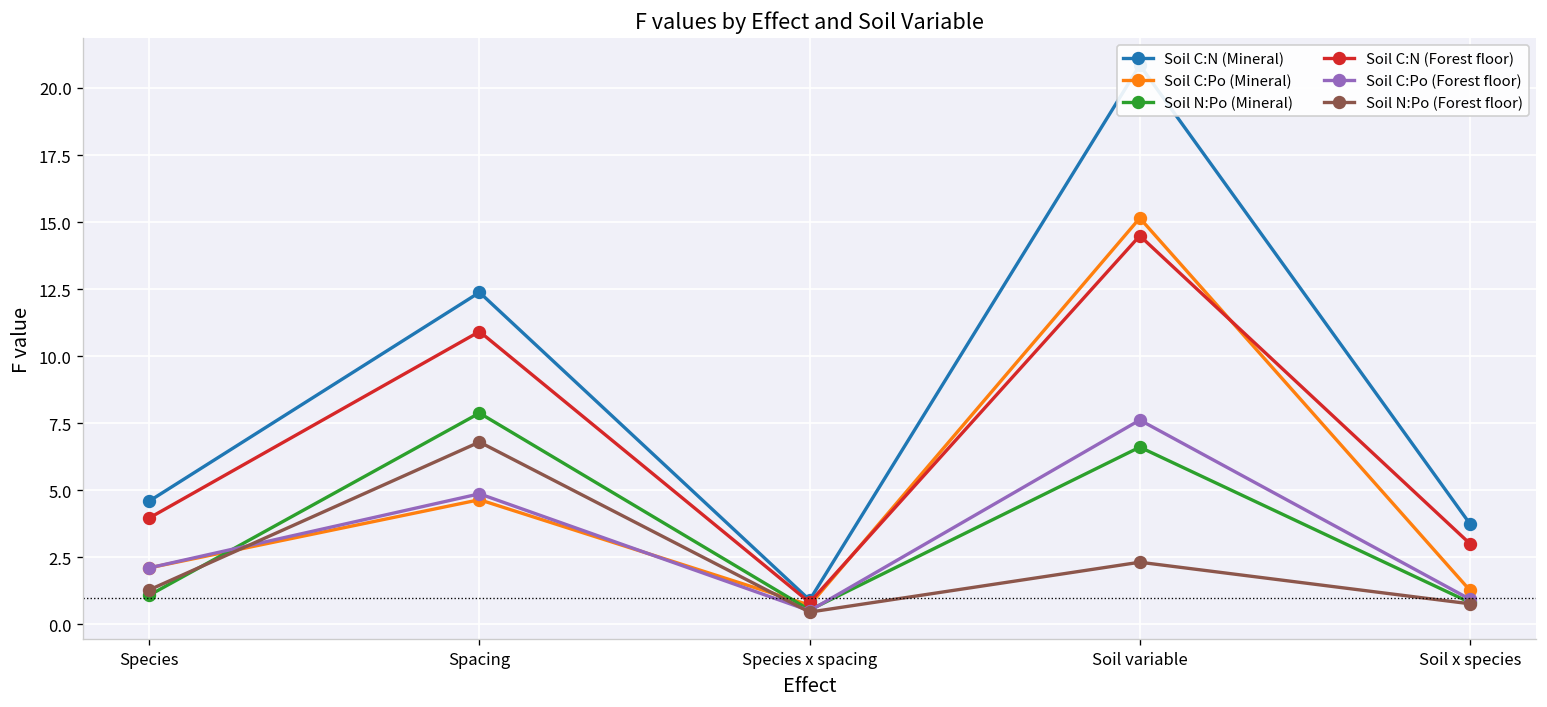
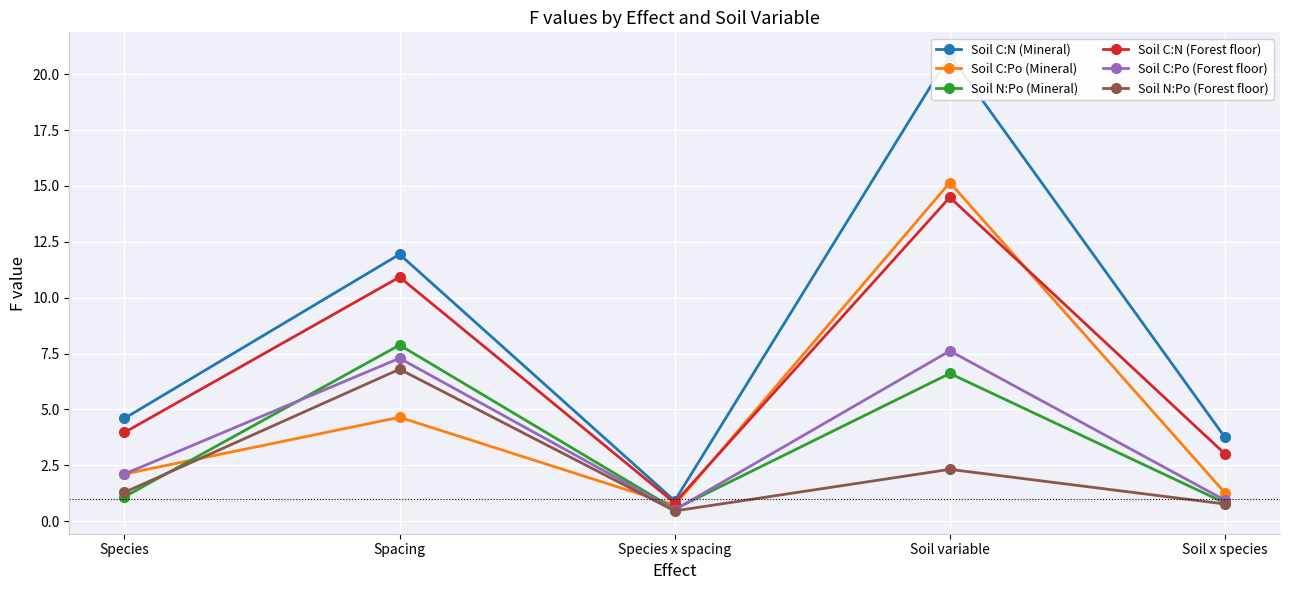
Soil C:N (Mineral), Spacing: 12.4 -> 11.9
Soil C:Po (Forest floor), Spacing: 4.9 -> 7.3
